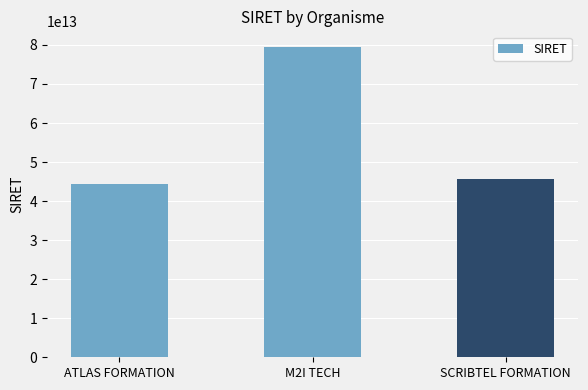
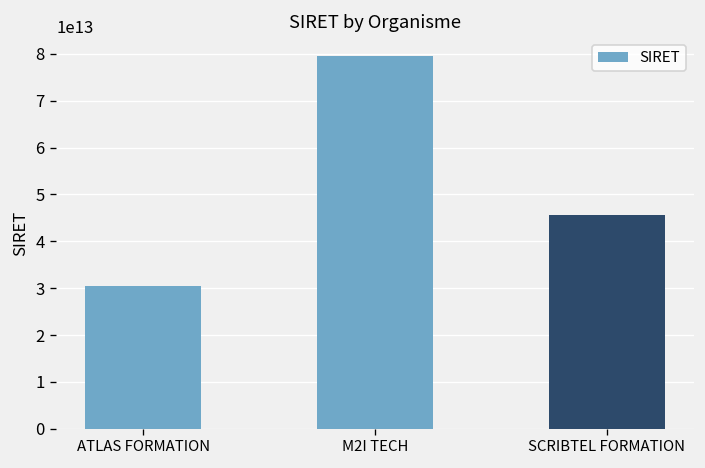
ATLAS FORMATION: 44000000000000 -> 31000000000000
